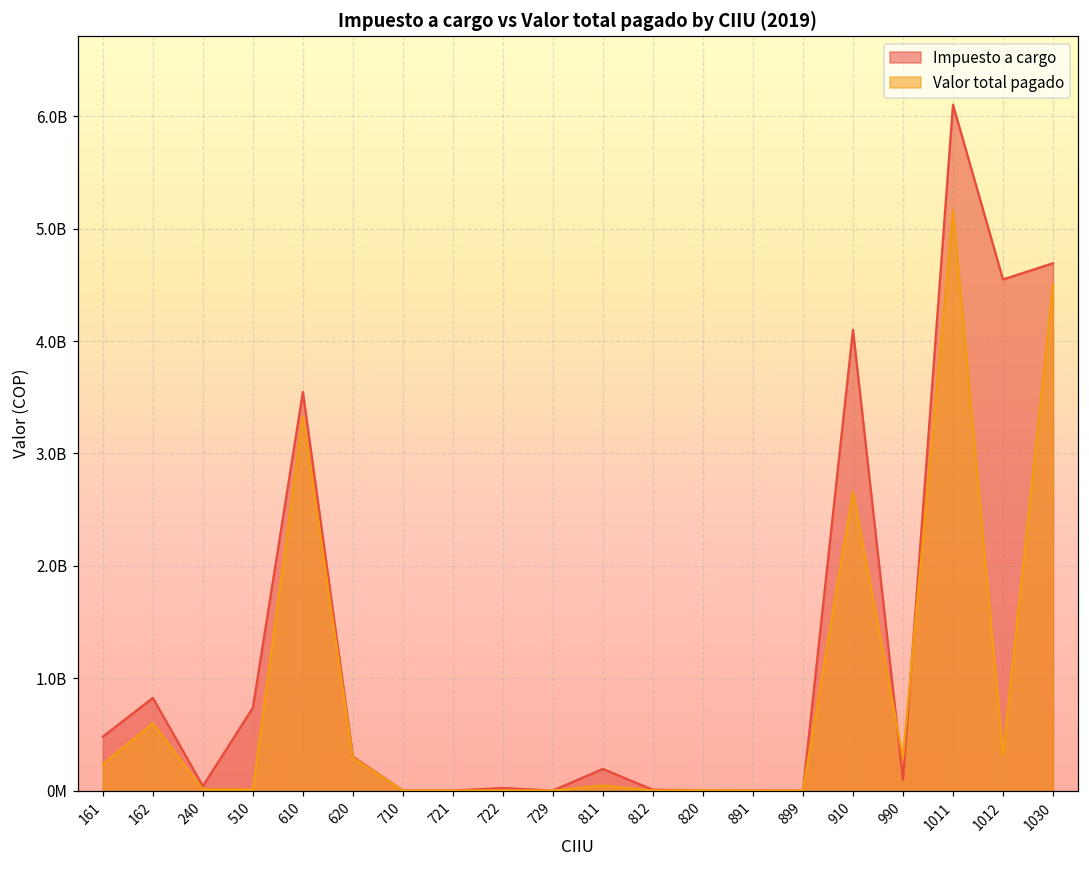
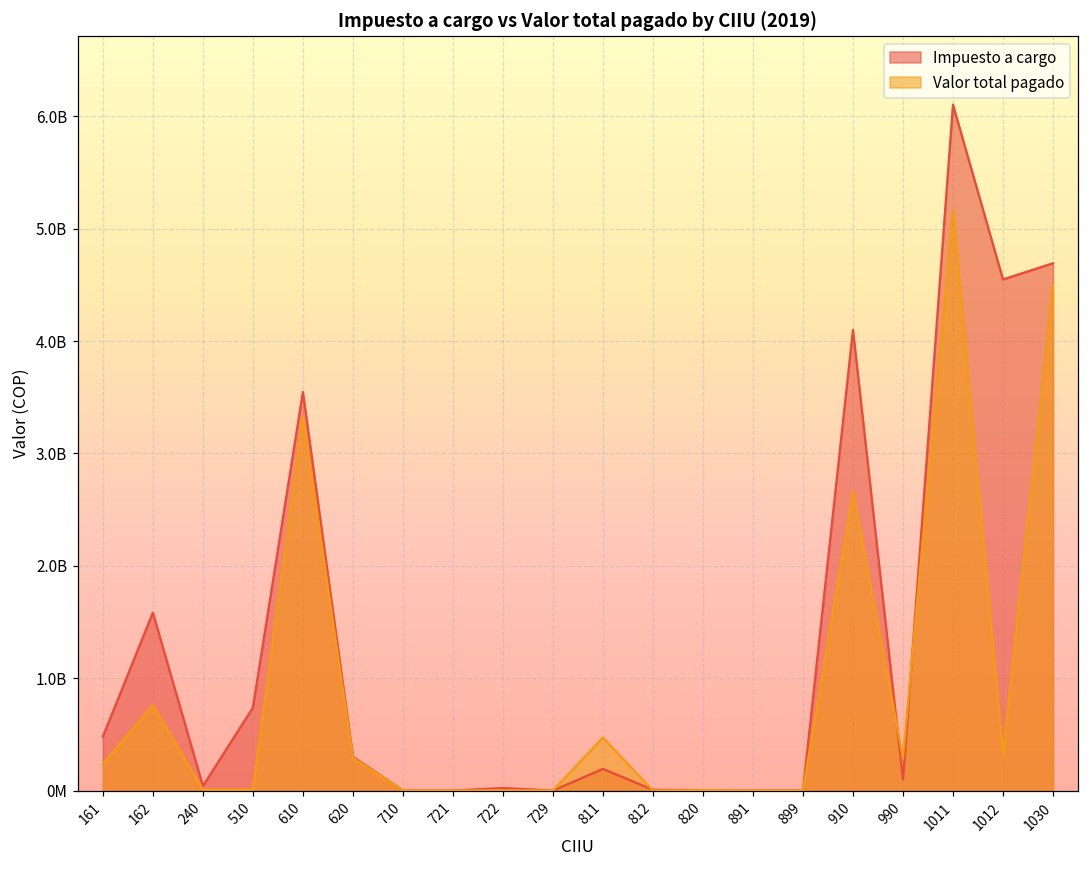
Impuesto a cargo, 162: 820000000 -> 1580000000
Valor total pagado, 162: 600000000 -> 760000000
Valor total pagado, 811: 50000000 -> 470000000
